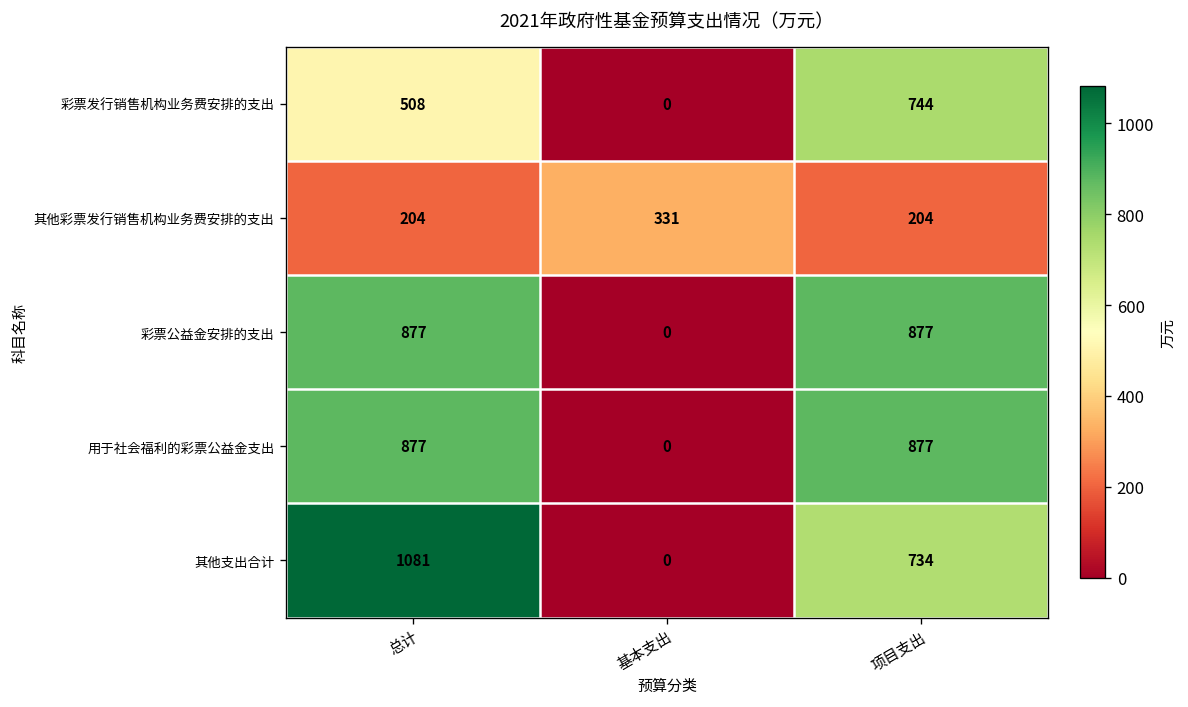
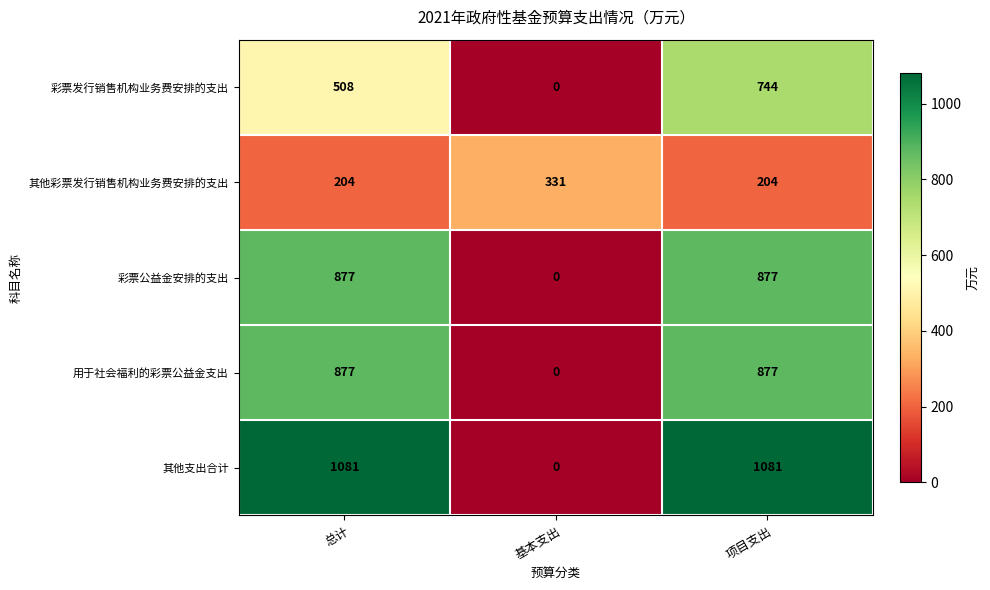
其他支出合计, 项目支出: 734 -> 1081
